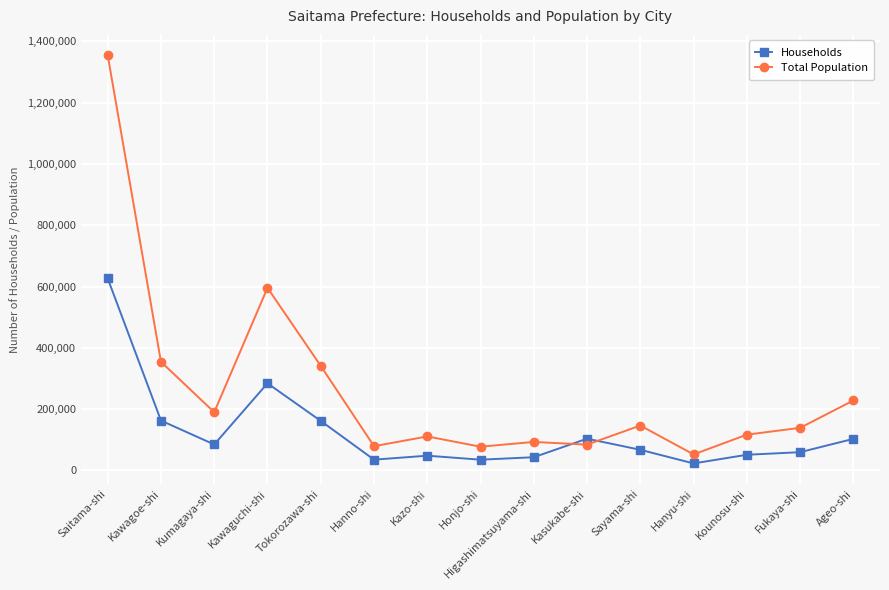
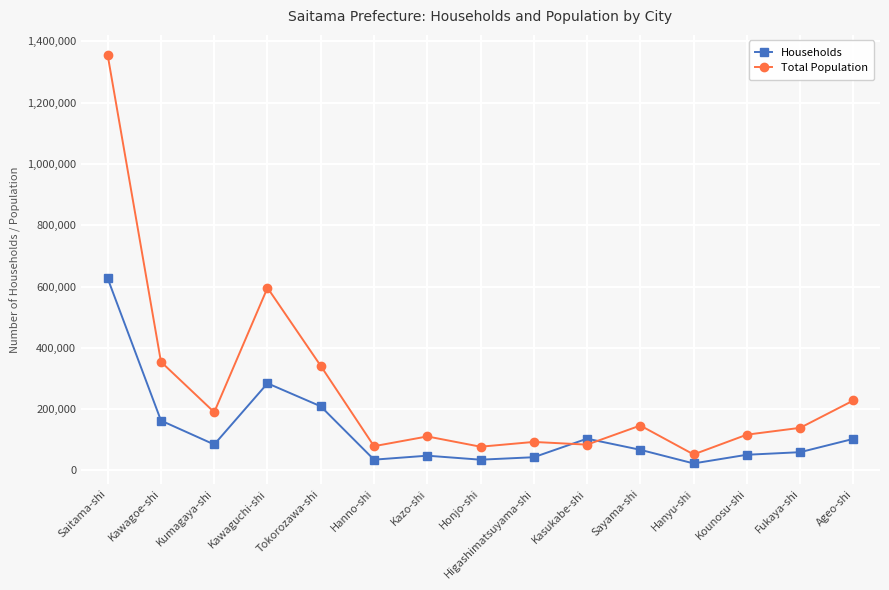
Households, Tokorozawa-shi: 160,000 -> 210,000
